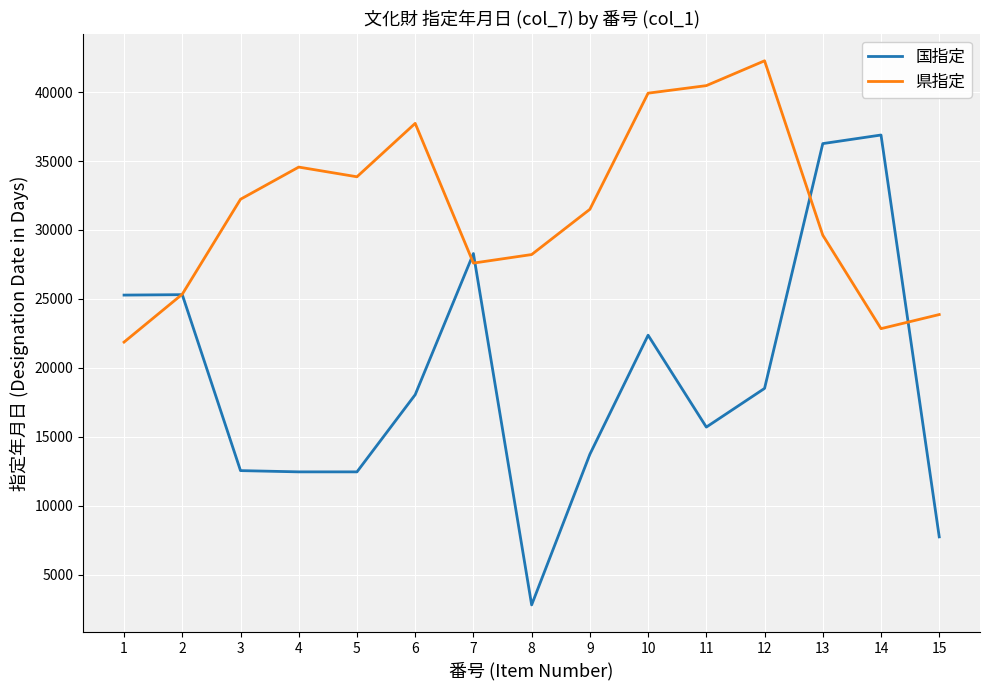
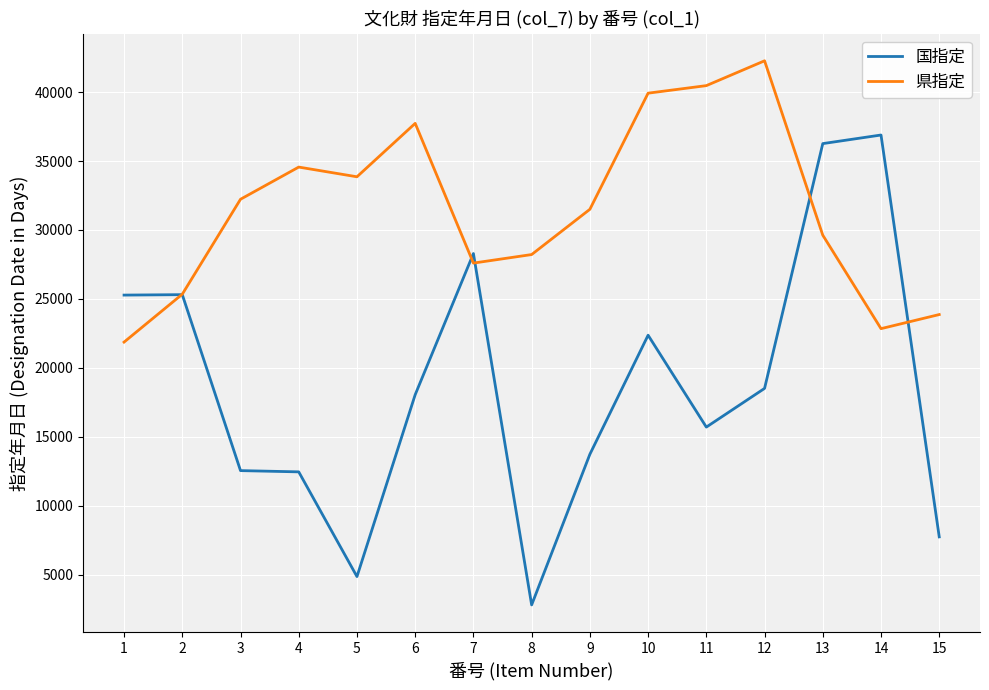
国指定, 5: 12400 -> 4900
